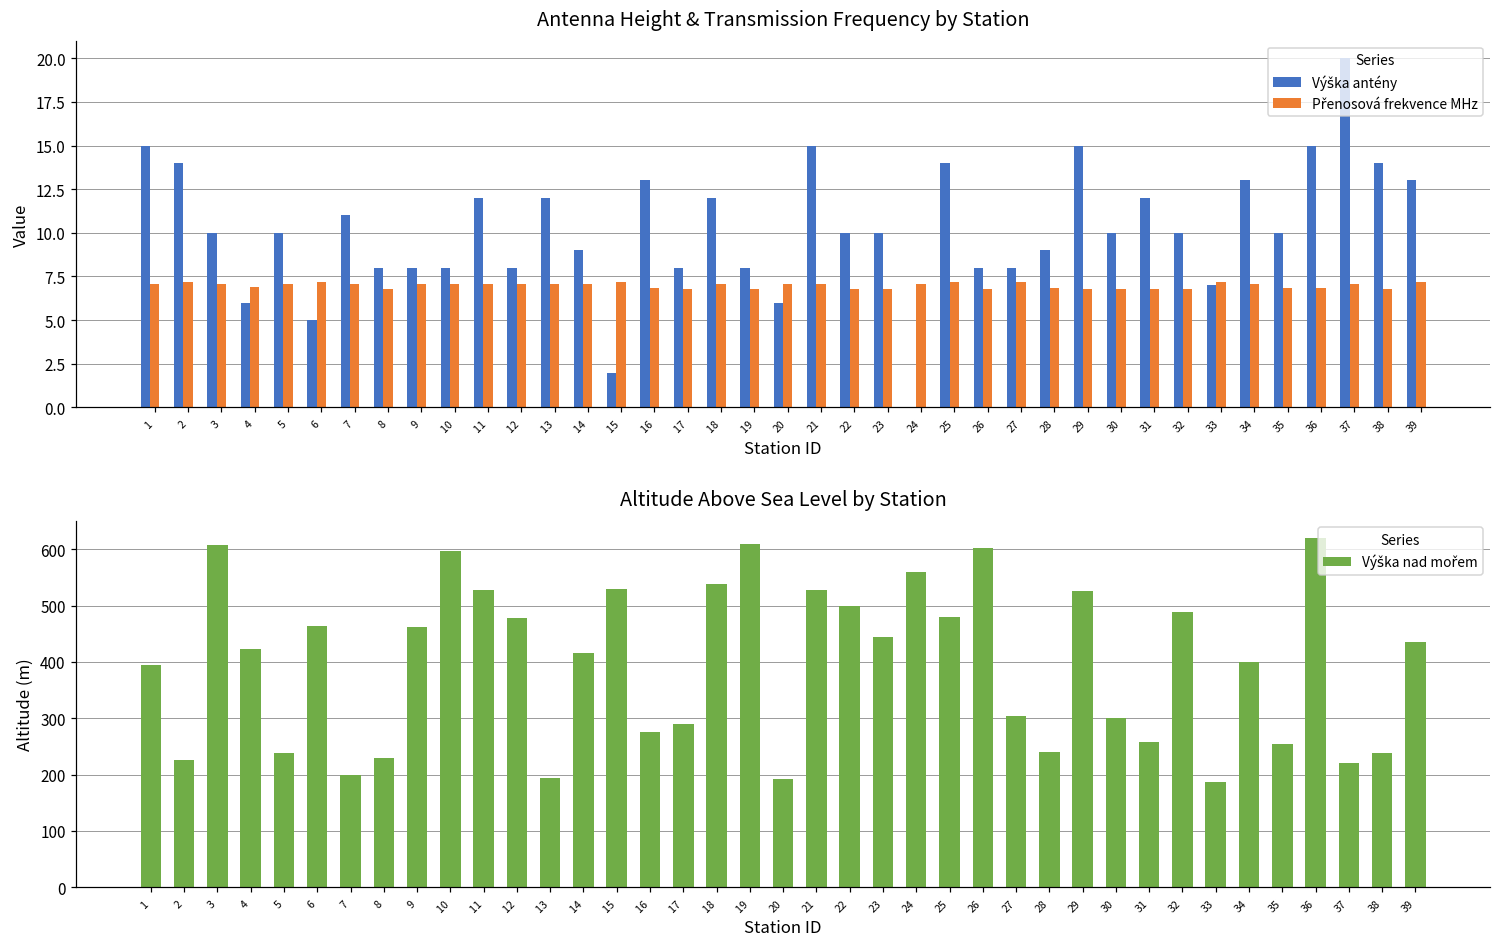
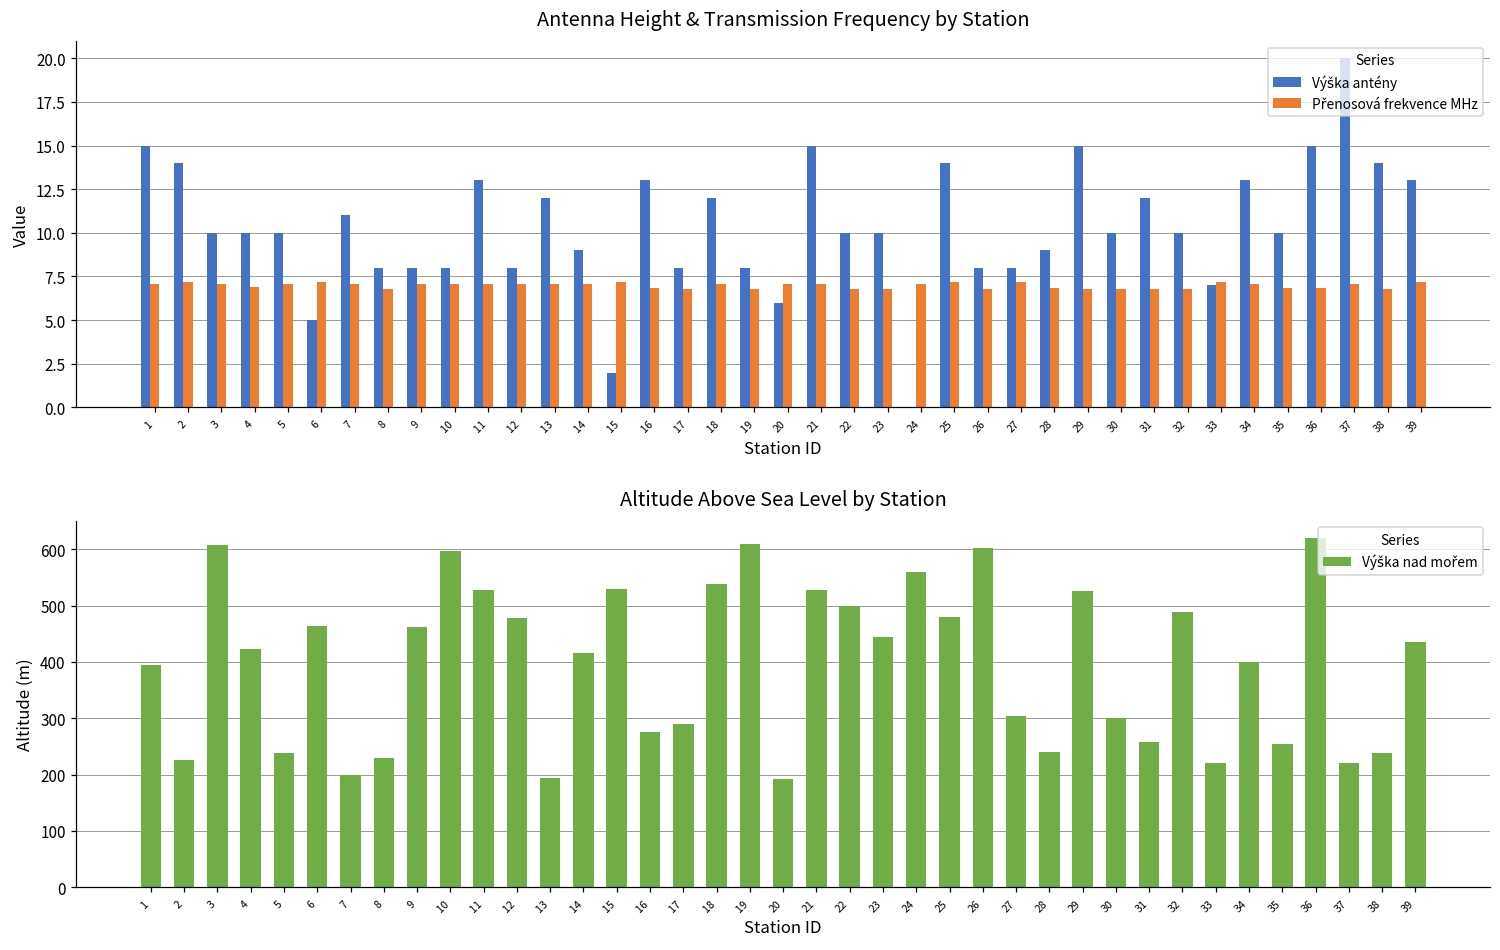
Antenna Height & Transmission Frequency by Station, Výška antény, 4: 6 -> 10
Antenna Height & Transmission Frequency by Station, Výška antény, 11: 12 -> 13
Altitude Above Sea Level by Station, 33: 190 -> 220
